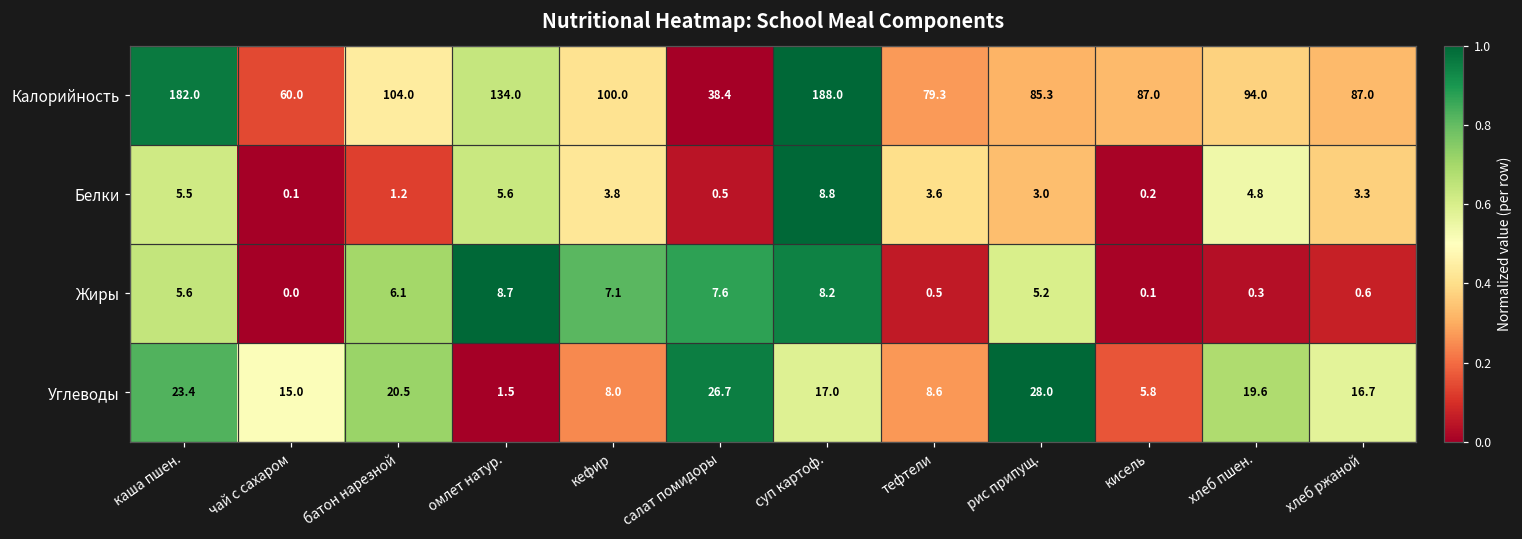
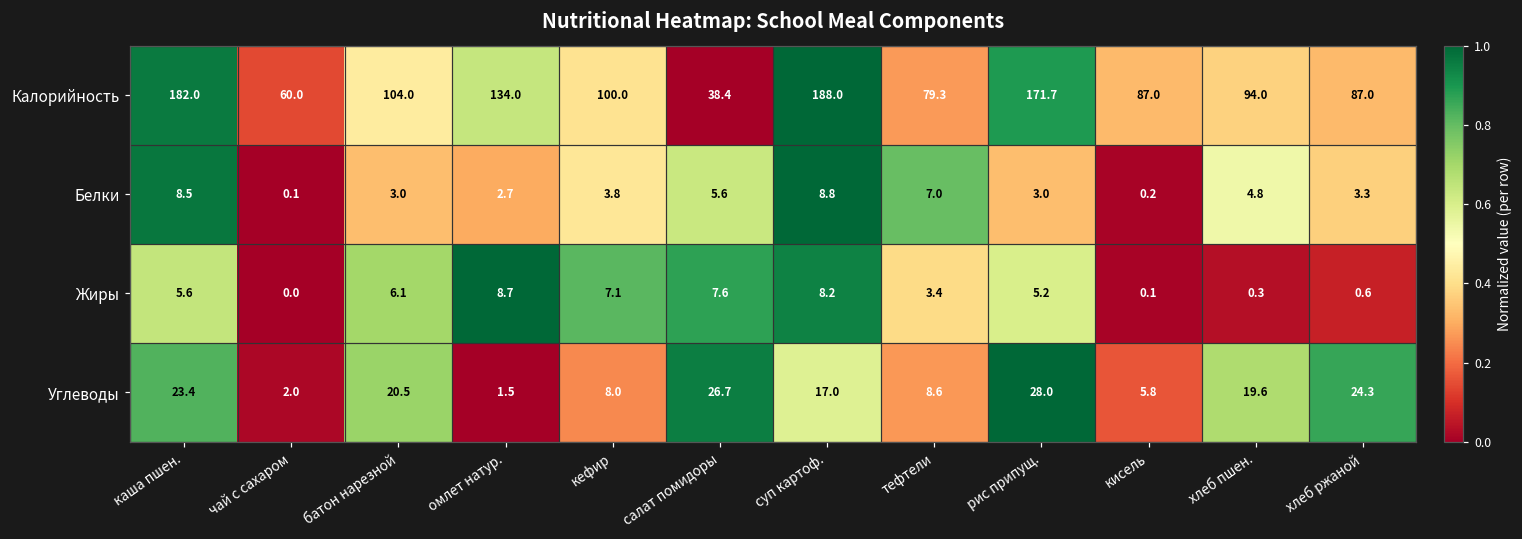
Калорийность, рис припущ.: 85.3 -> 171.7
Белки, каша пшен.: 5.5 -> 8.5
Белки, батон нарезной: 1.2 -> 3.0
Белки, омлет натур.: 5.6 -> 2.7
Белки, салат помидоры: 0.5 -> 5.6
Белки, тефтели: 3.6 -> 7.0
Жиры, тефтели: 0.5 -> 3.4
Углеводы, чай с сахаром: 15.0 -> 2.0
Углеводы, хлеб ржаной: 16.7 -> 24.3
